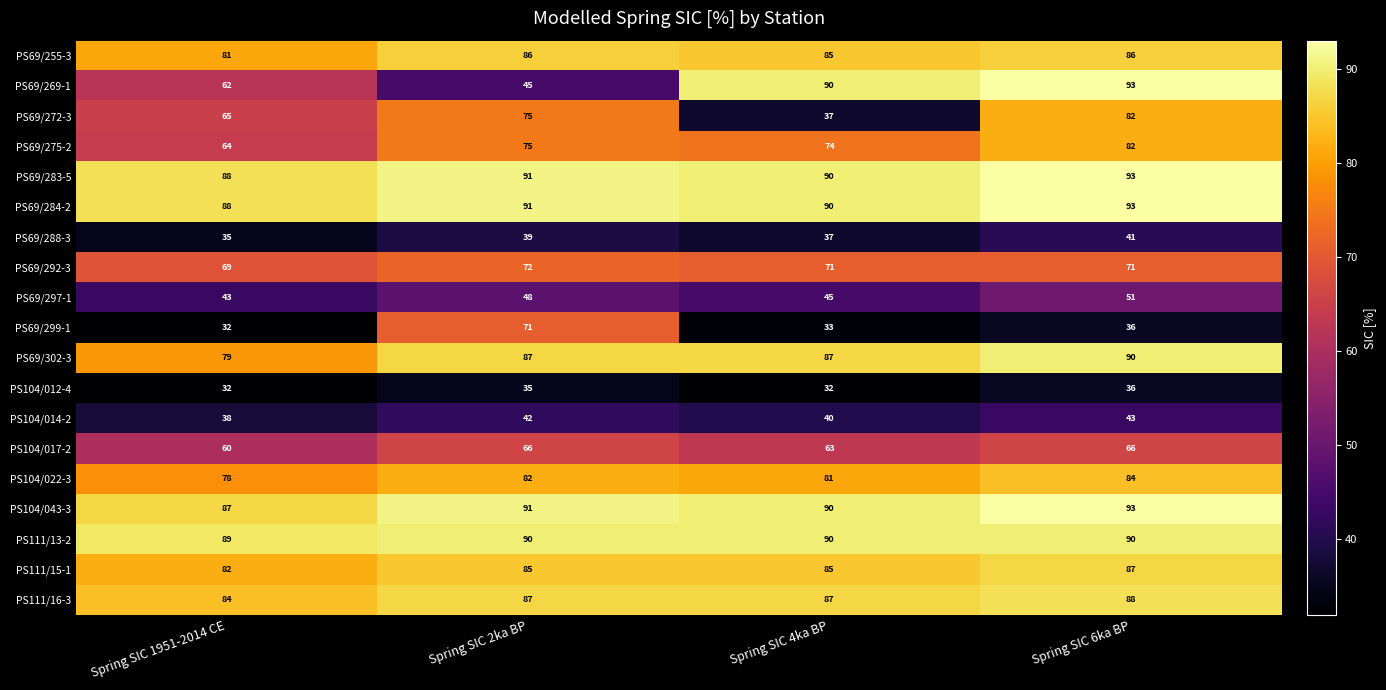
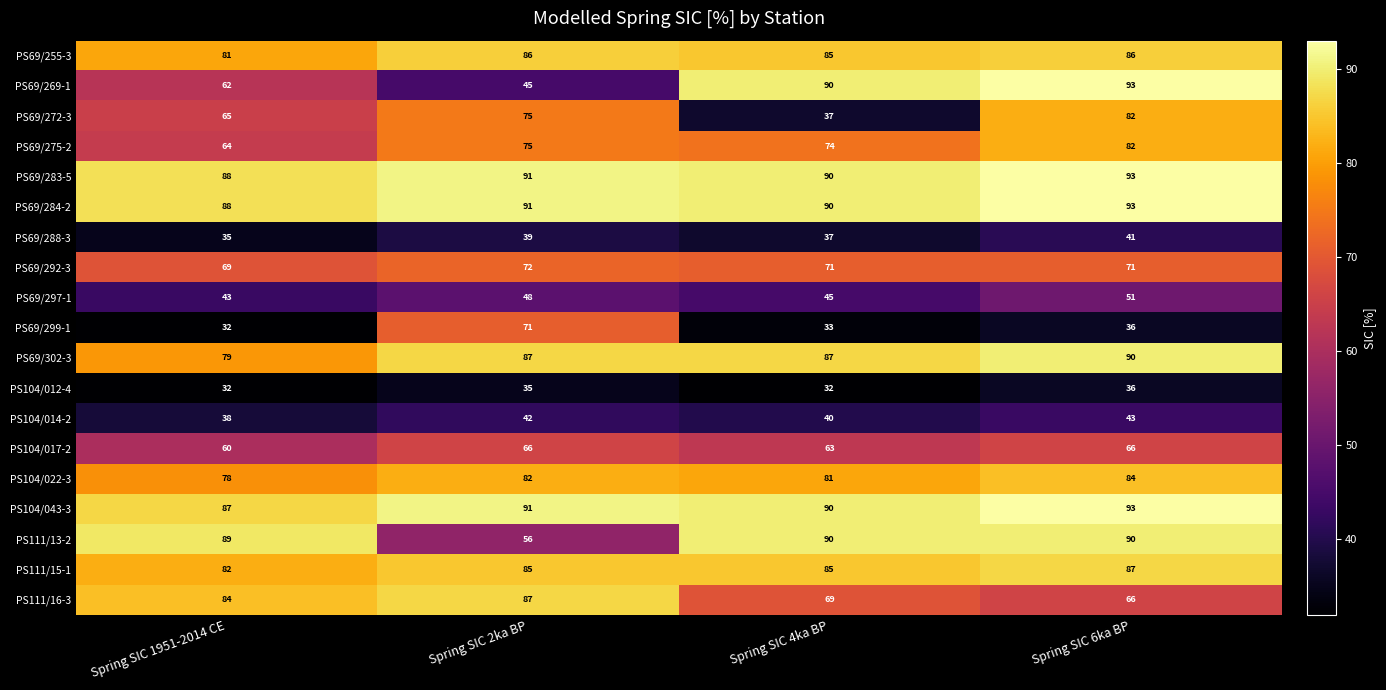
PS111/13-2, Spring SIC 2ka BP: 90 -> 56
PS111/16-3, Spring SIC 4ka BP: 87 -> 69
PS111/16-3, Spring SIC 6ka BP: 88 -> 66
